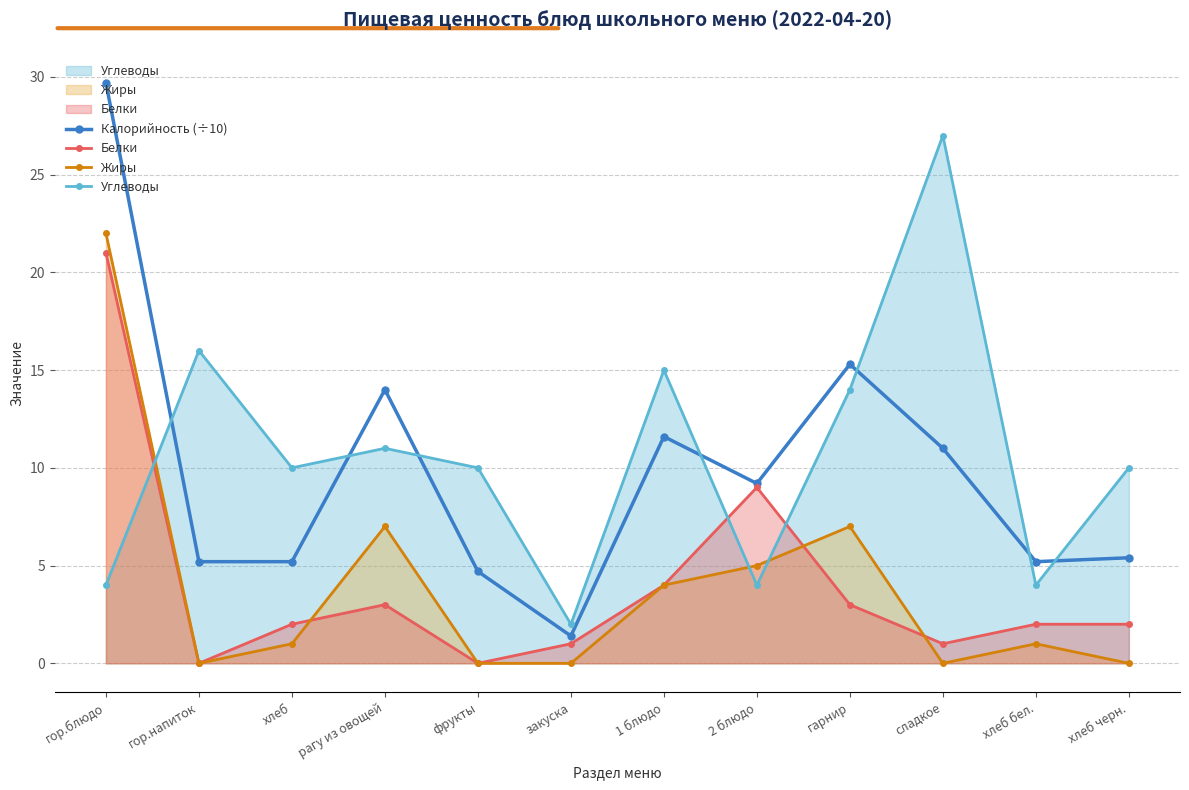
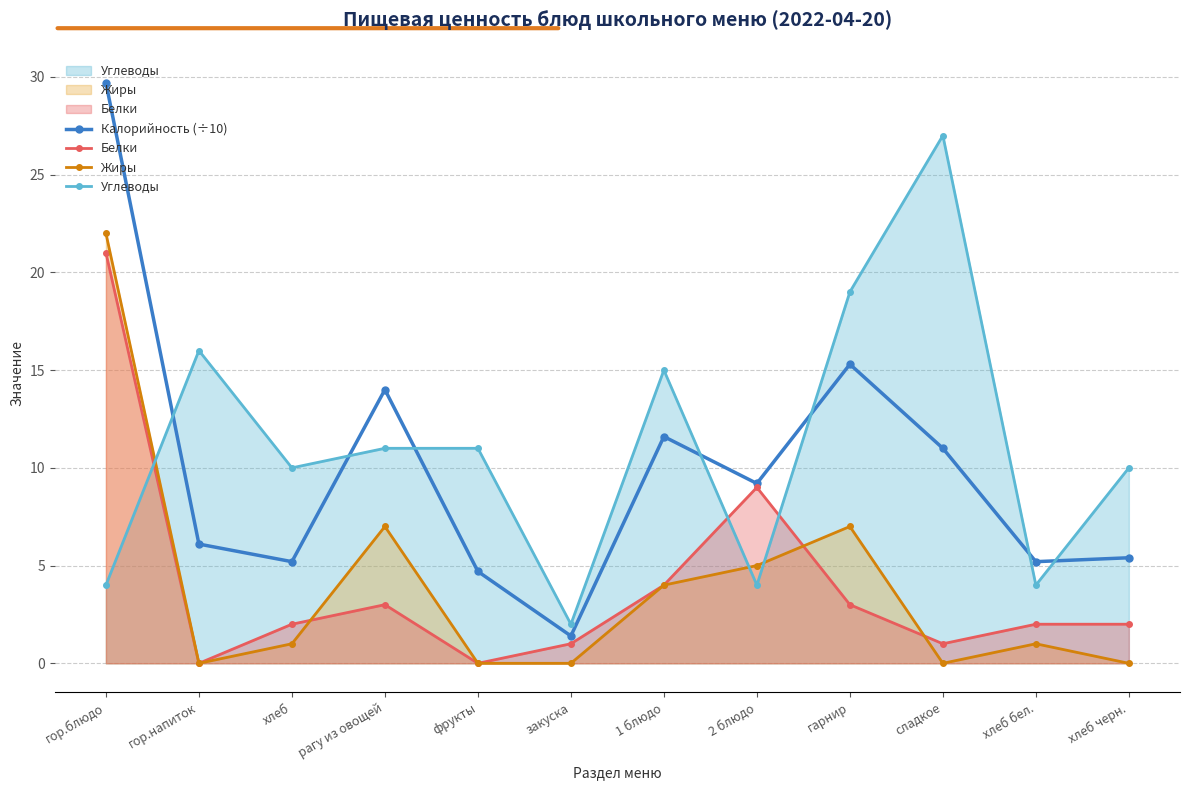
Калорийность (÷10), гор.напиток: 5.2 -> 6.1
Углеводы, фрукты: 10 -> 11
Углеводы, гарнир: 14 -> 19
